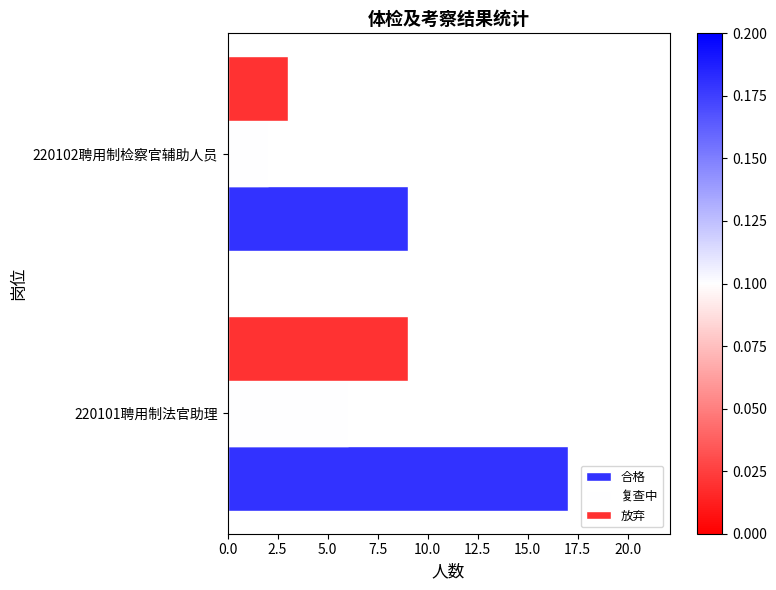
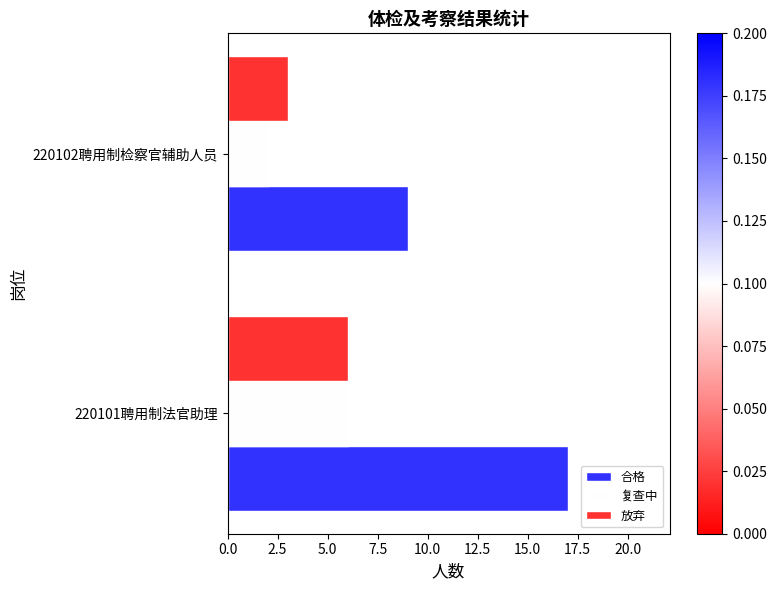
放弃, 220101聘用制法官助理: 9 -> 6
